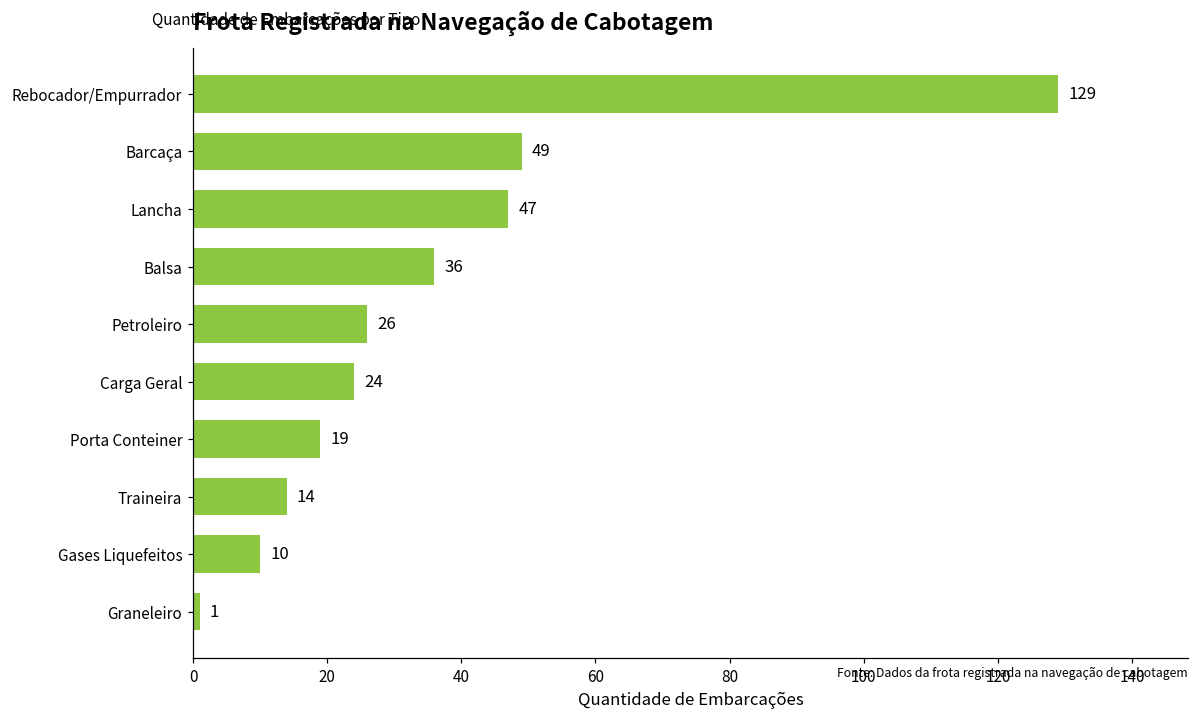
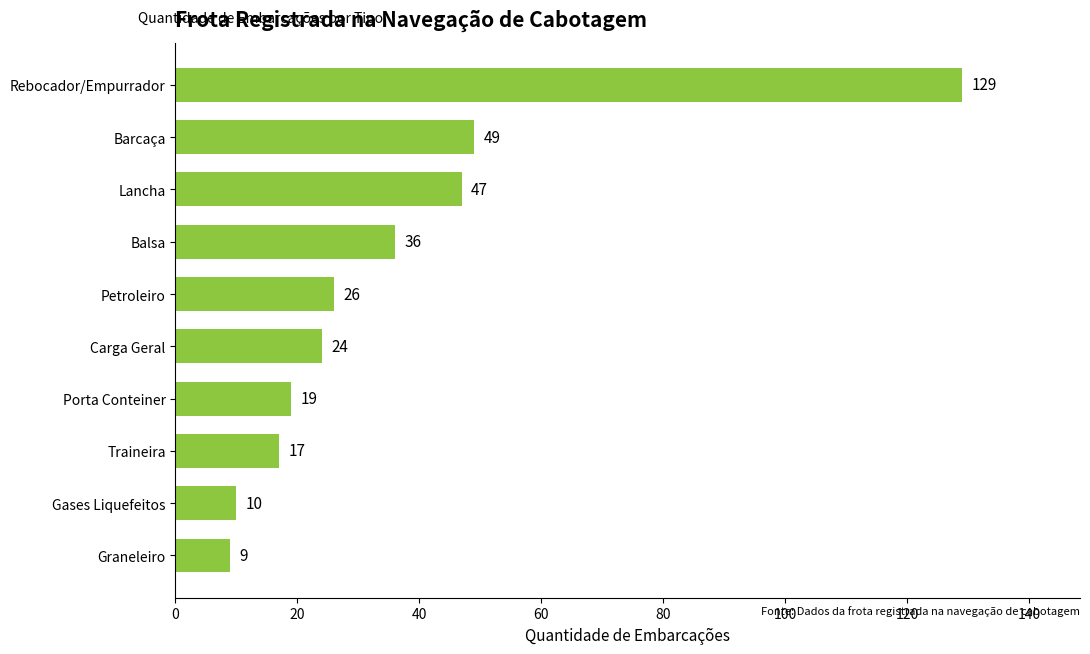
Traineira: 14 -> 17
Graneleiro: 1 -> 9
